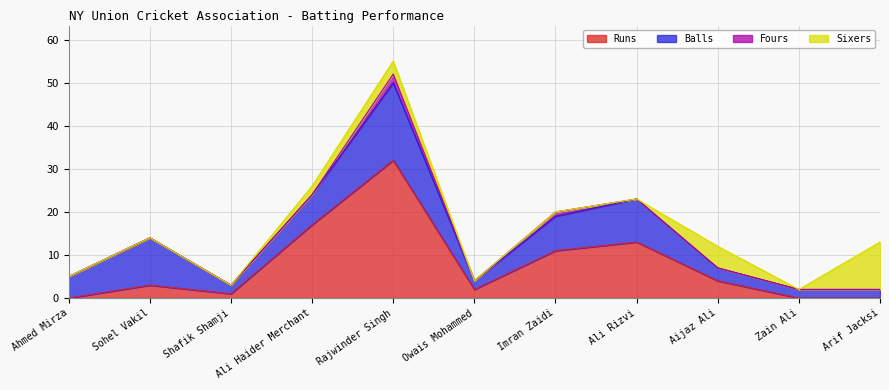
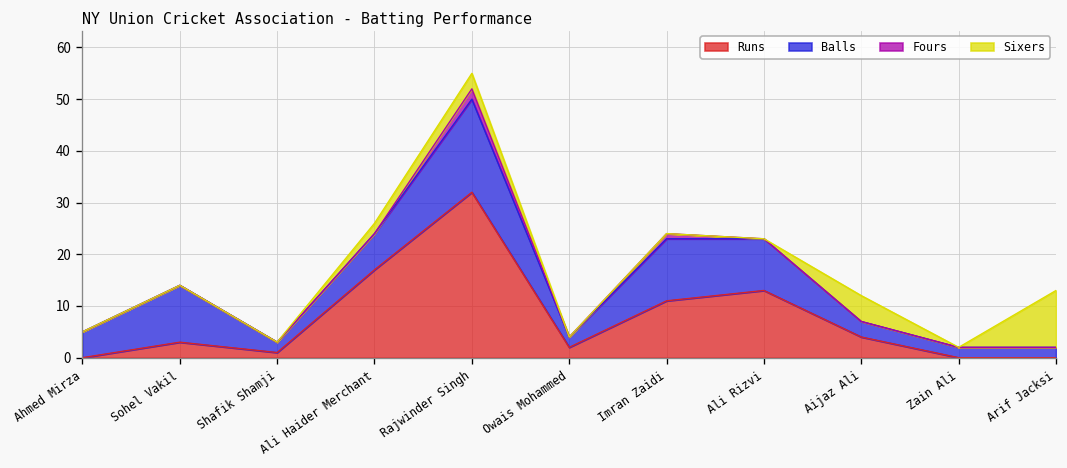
Balls, Imran Zaidi: 8 -> 12
